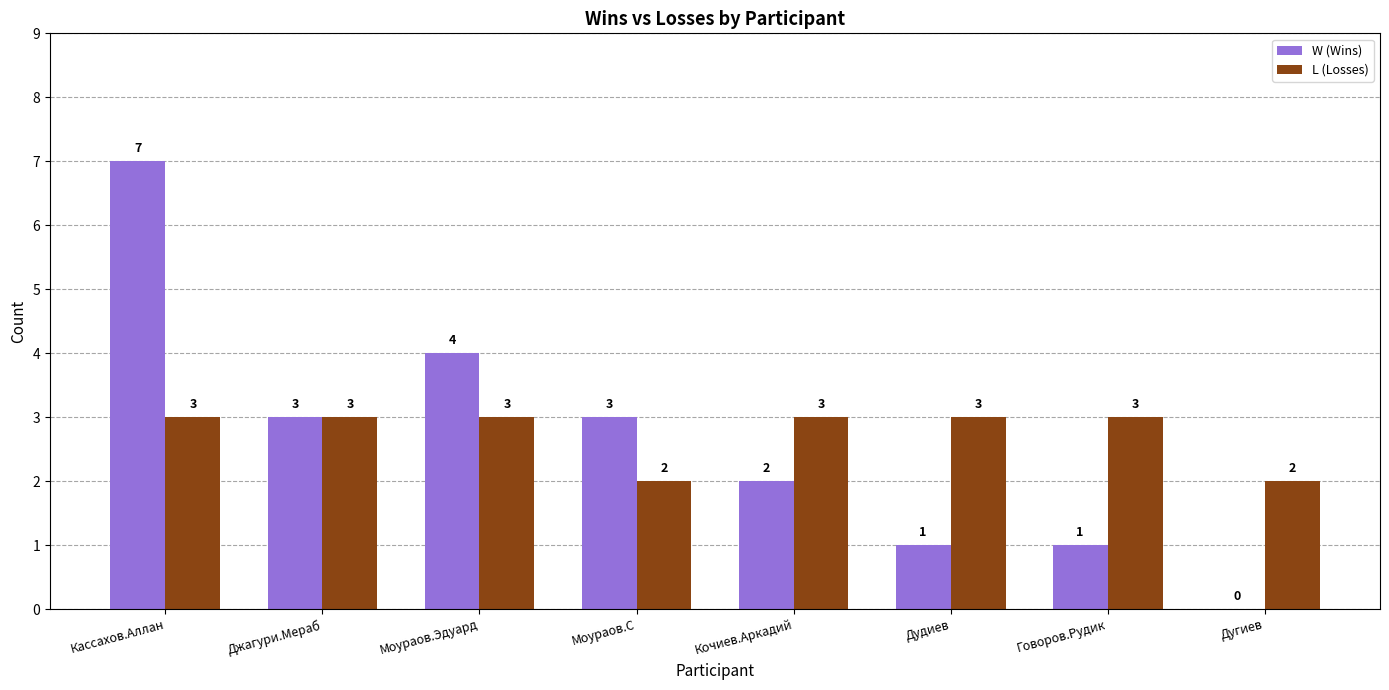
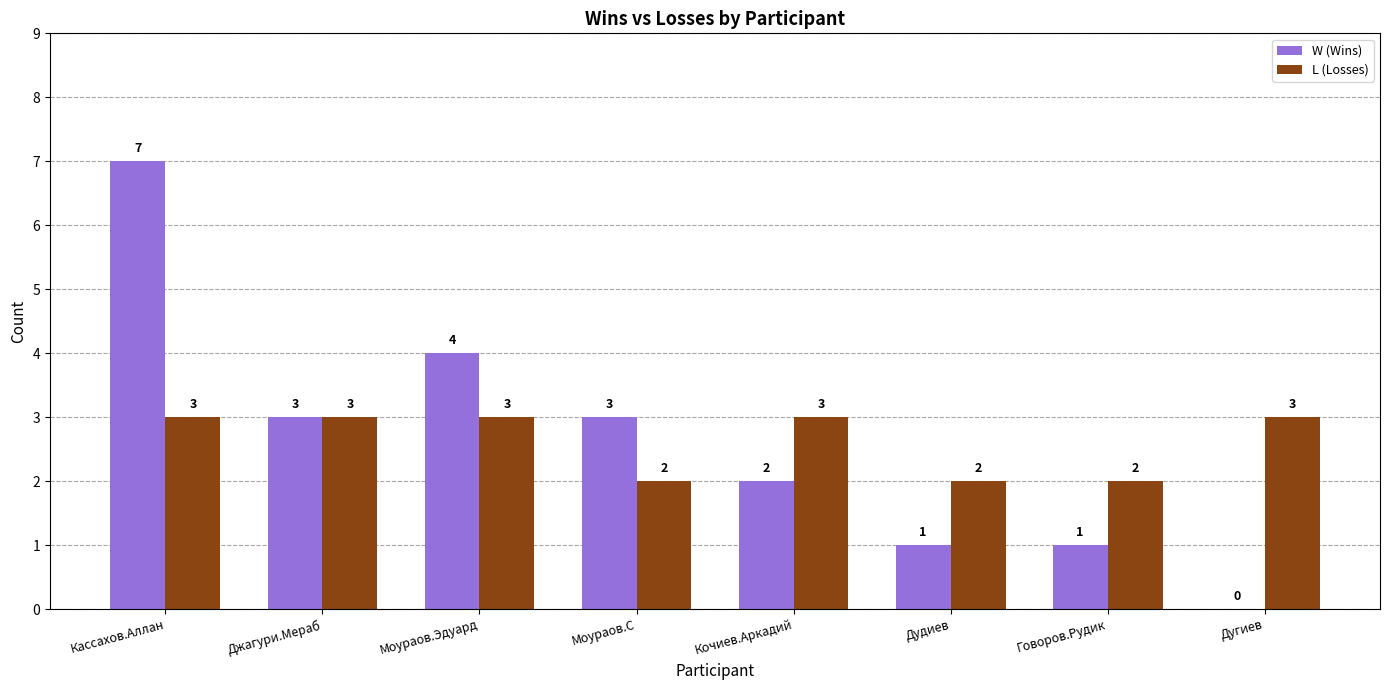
L (Losses), Дудиев: 3 -> 2
L (Losses), Говоров.Рудик: 3 -> 2
L (Losses), Дугиев: 2 -> 3
